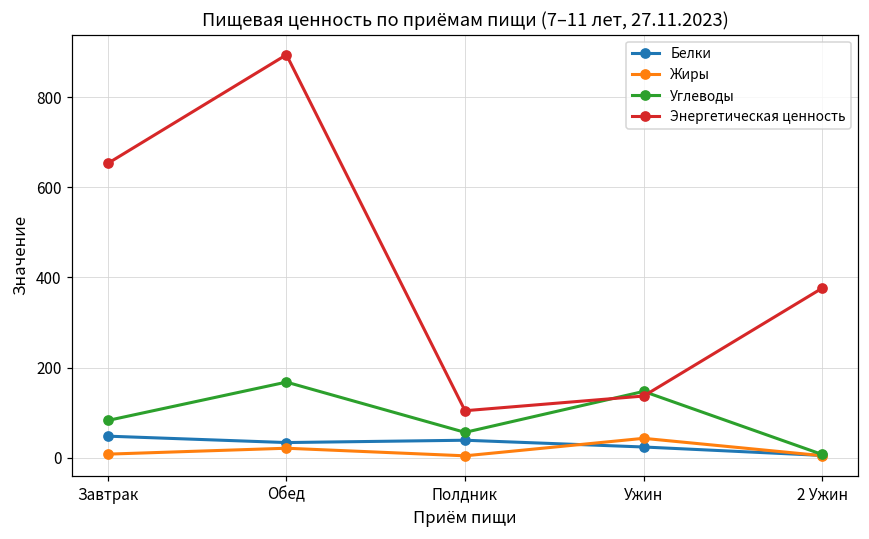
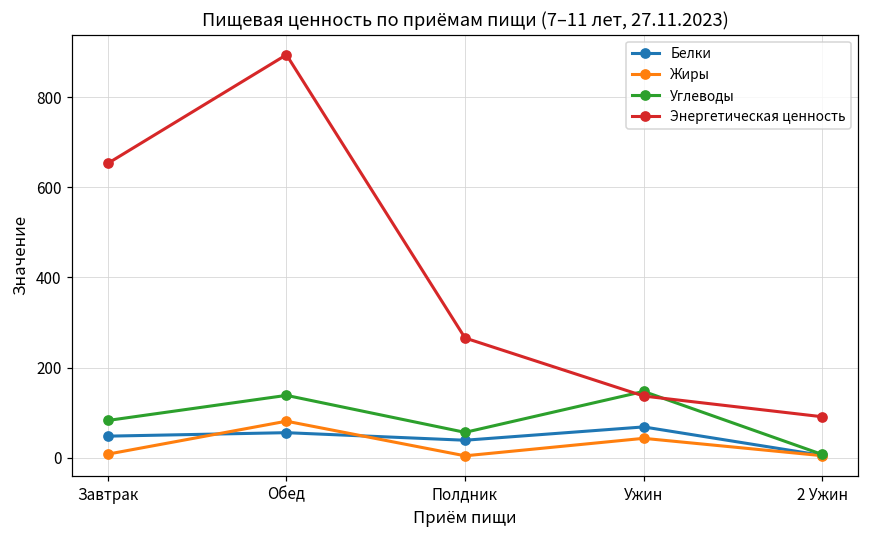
Белки, Обед: 30 -> 60
Жиры, Обед: 20 -> 80
Углеводы, Обед: 170 -> 140
Энергетическая ценность, Полдник: 100 -> 270
Белки, Ужин: 20 -> 70
Энергетическая ценность, 2 Ужин: 380 -> 90
